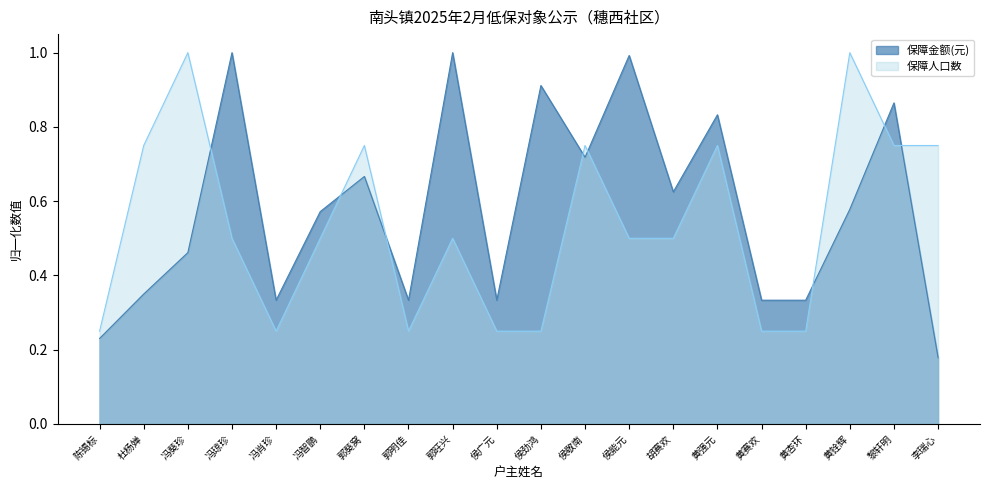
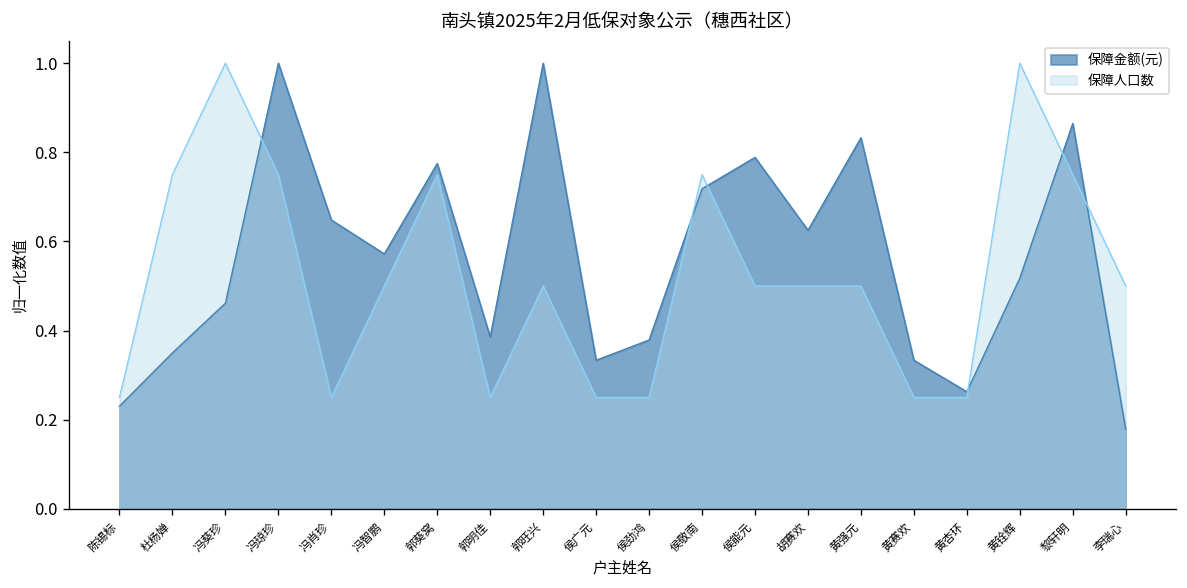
保障人口数, 冯琼珍: 0.50 -> 0.75
保障金额(元), 冯肖珍: 0.33 -> 0.65
保障金额(元), 郭葵窝: 0.67 -> 0.77
保障金额(元), 郭明佳: 0.33 -> 0.39
保障金额(元), 侯劲鸿: 0.91 -> 0.38
保障金额(元), 侯能元: 0.99 -> 0.79
保障人口数, 黄强元: 0.75 -> 0.50
保障金额(元), 黄杏环: 0.33 -> 0.26
保障金额(元), 黄铨辉: 0.58 -> 0.52
保障人口数, 李瑞心: 0.75 -> 0.50
